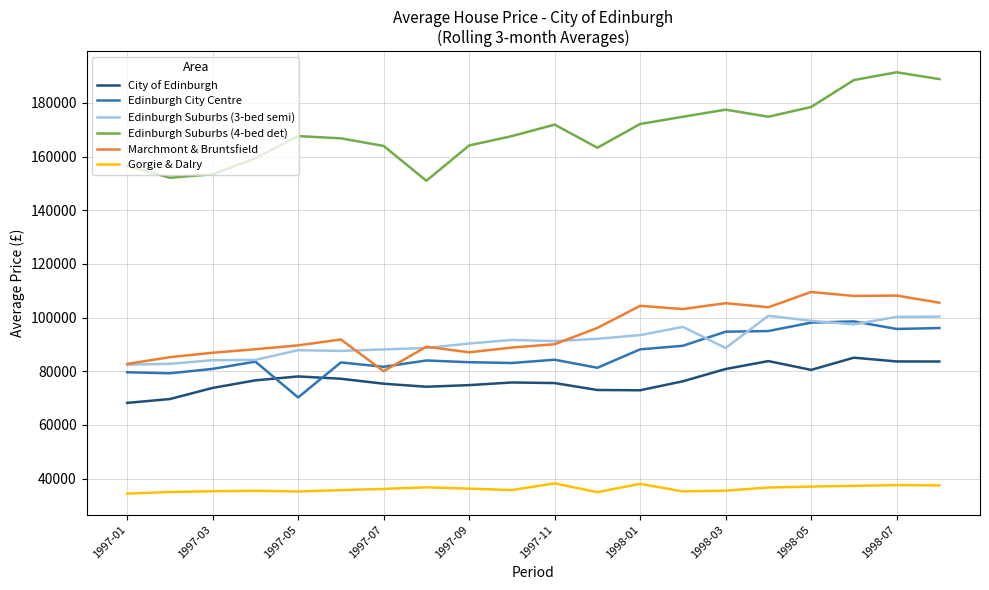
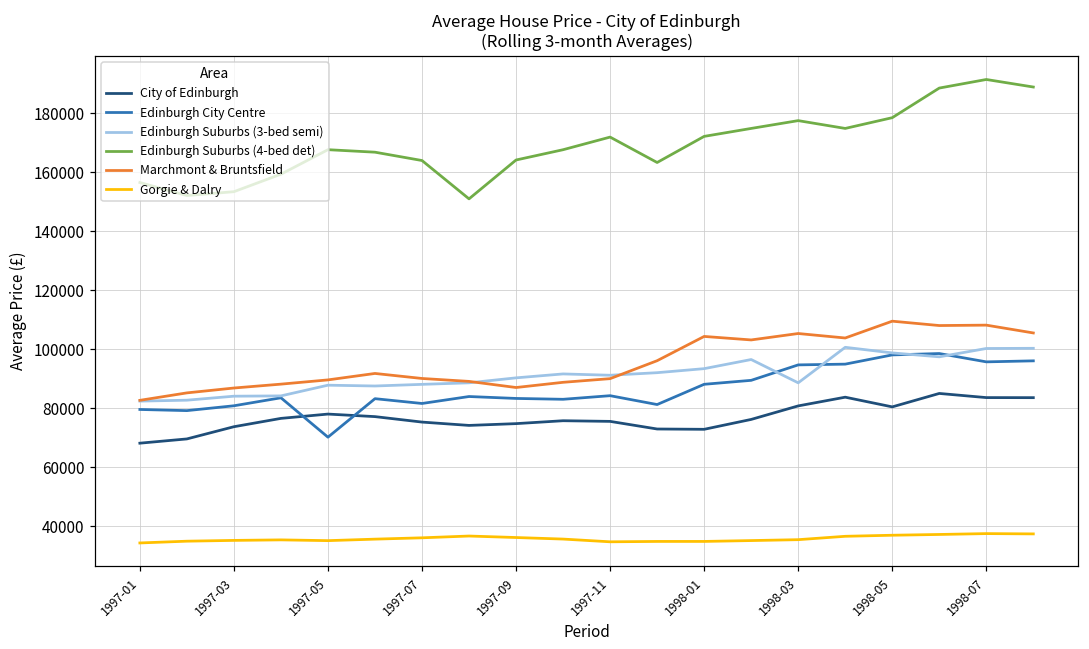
Marchmont & Bruntsfield, 1997-07: 80000 -> 90000
Gorgie & Dalry, 1997-11: 38000 -> 35000
Gorgie & Dalry, 1998-01: 38000 -> 35000
